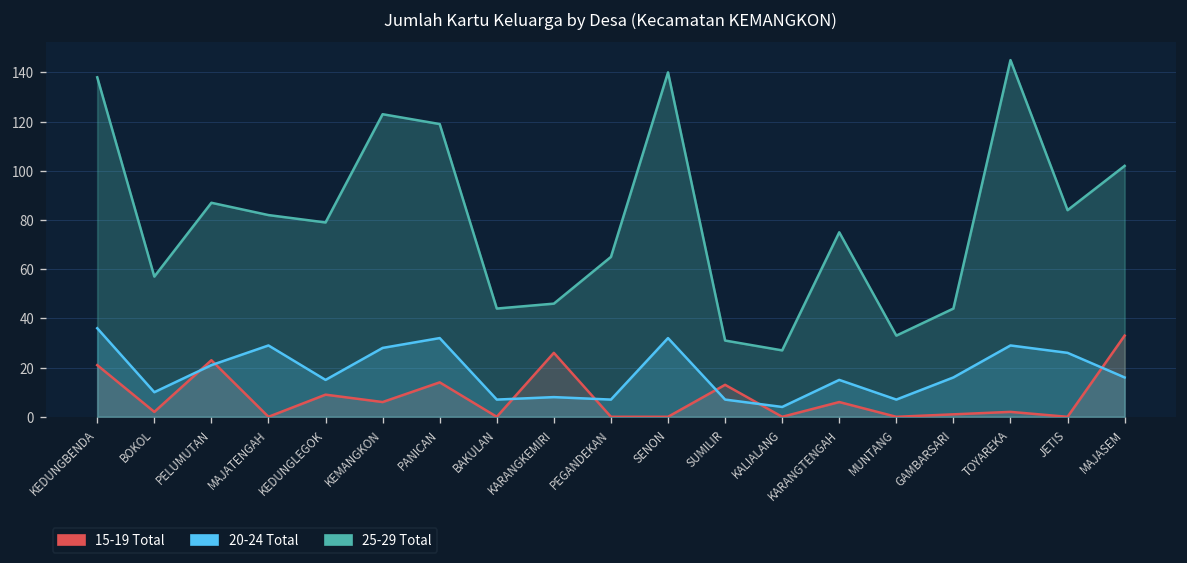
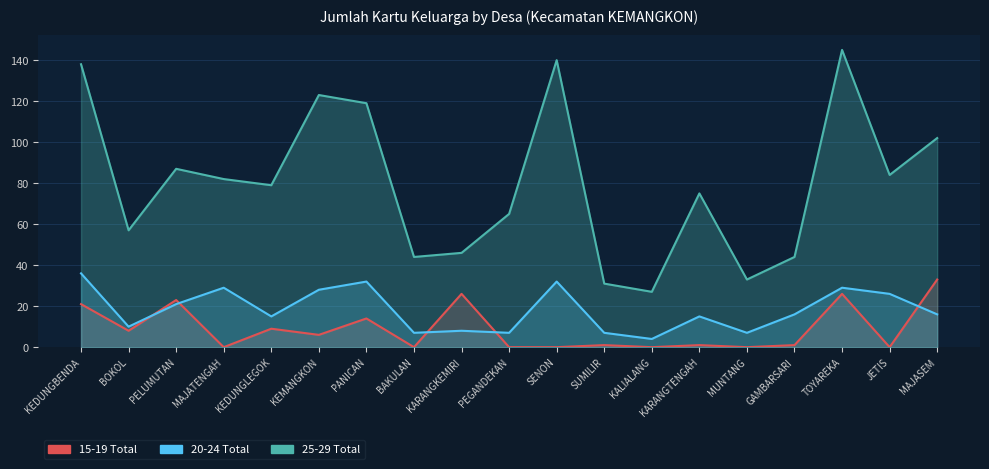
15-19 Total, BOKOL: 2 -> 8
15-19 Total, SUMILIR: 13 -> 1
15-19 Total, KARANGTENGAH: 6 -> 1
15-19 Total, TOYAREKA: 2 -> 26
